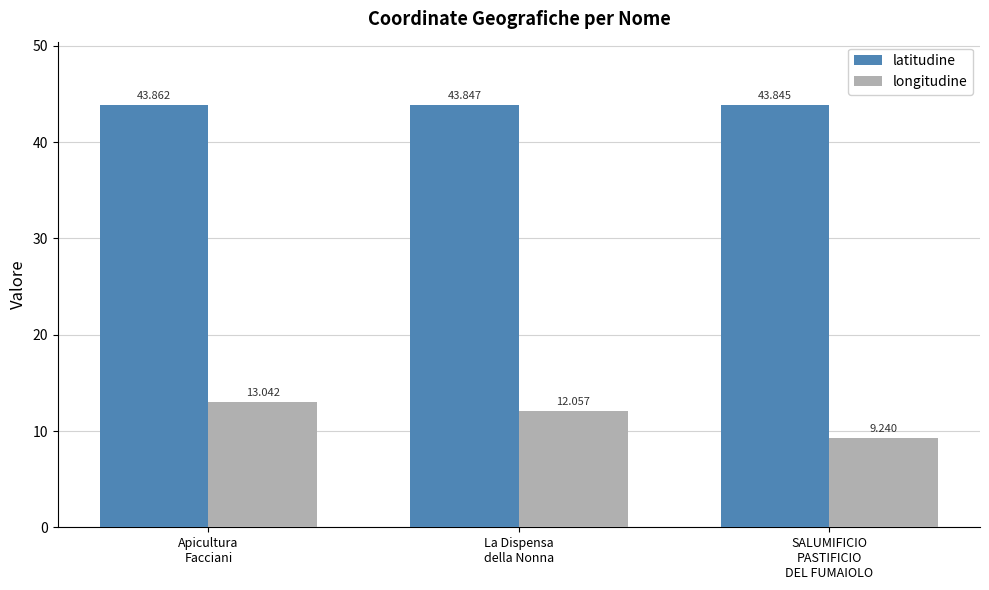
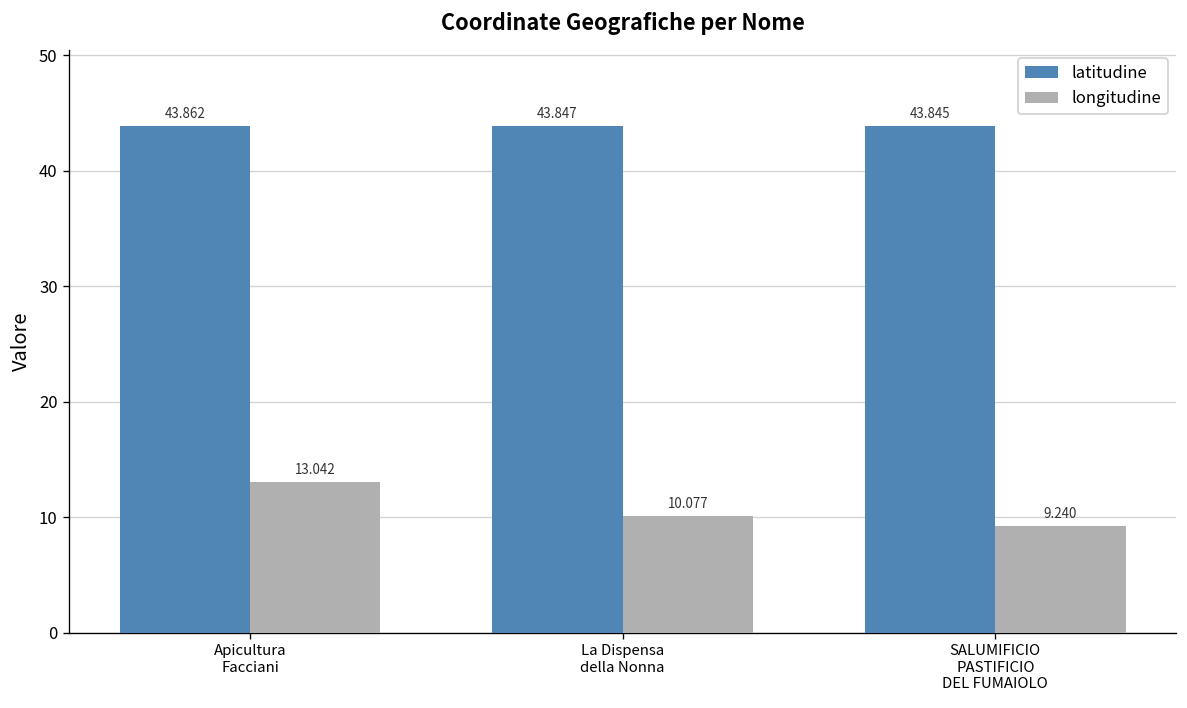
longitudine, La Dispensa della Nonna: 12.057 -> 10.077
